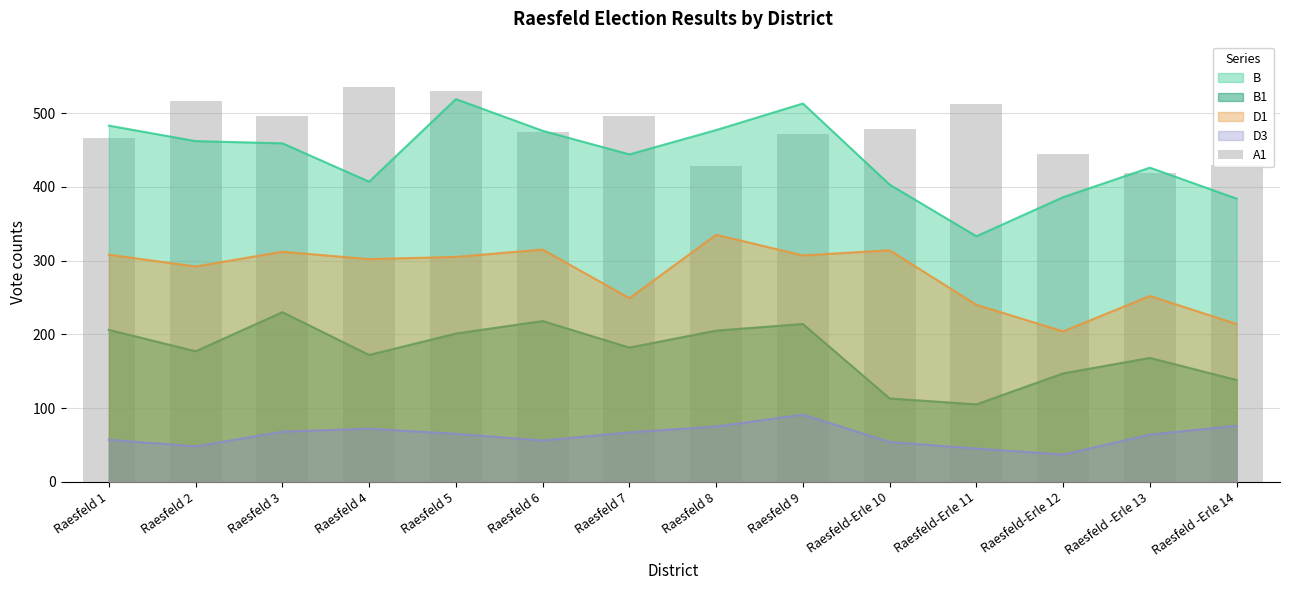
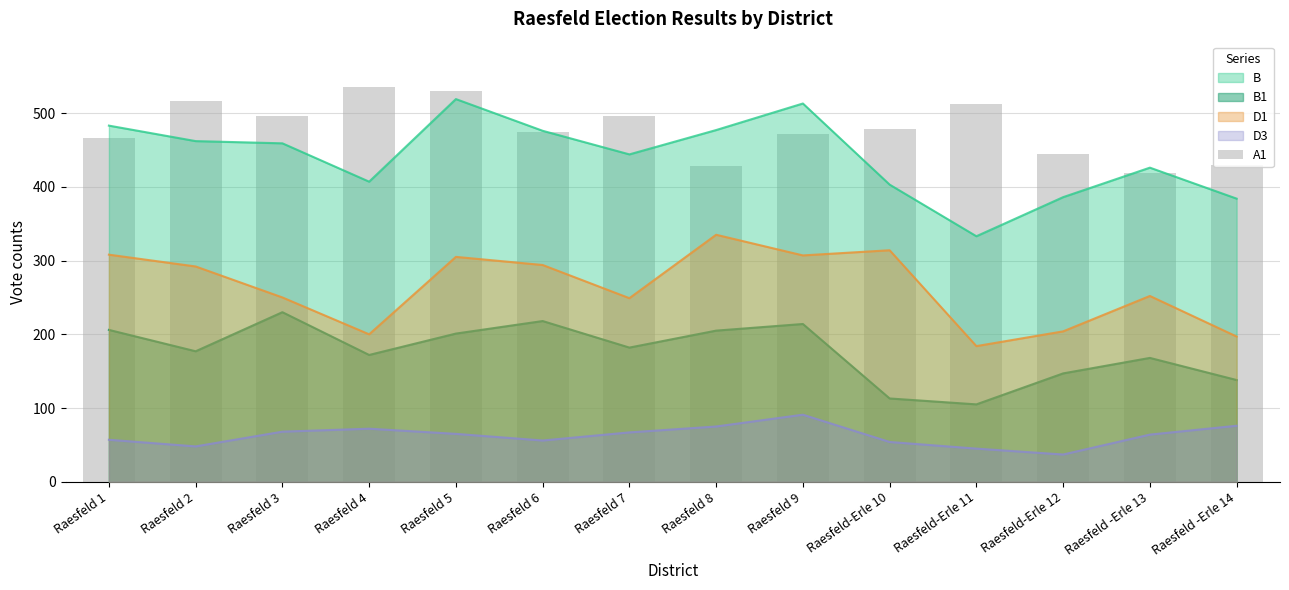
D1, Raesfeld 3: 310 -> 250
D1, Raesfeld 4: 300 -> 200
D1, Raesfeld 6: 320 -> 290
D1, Raesfeld-Erle 11: 240 -> 180
D1, Raesfeld -Erle 14: 210 -> 200
